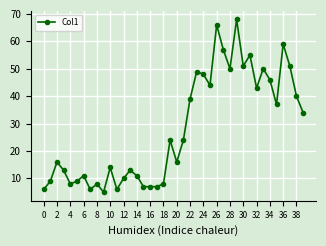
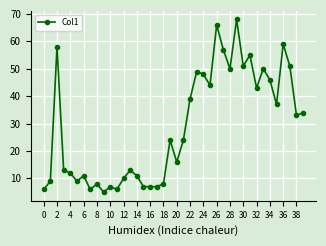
2: 16 -> 58
4: 8 -> 12
10: 14 -> 7
38: 40 -> 33
